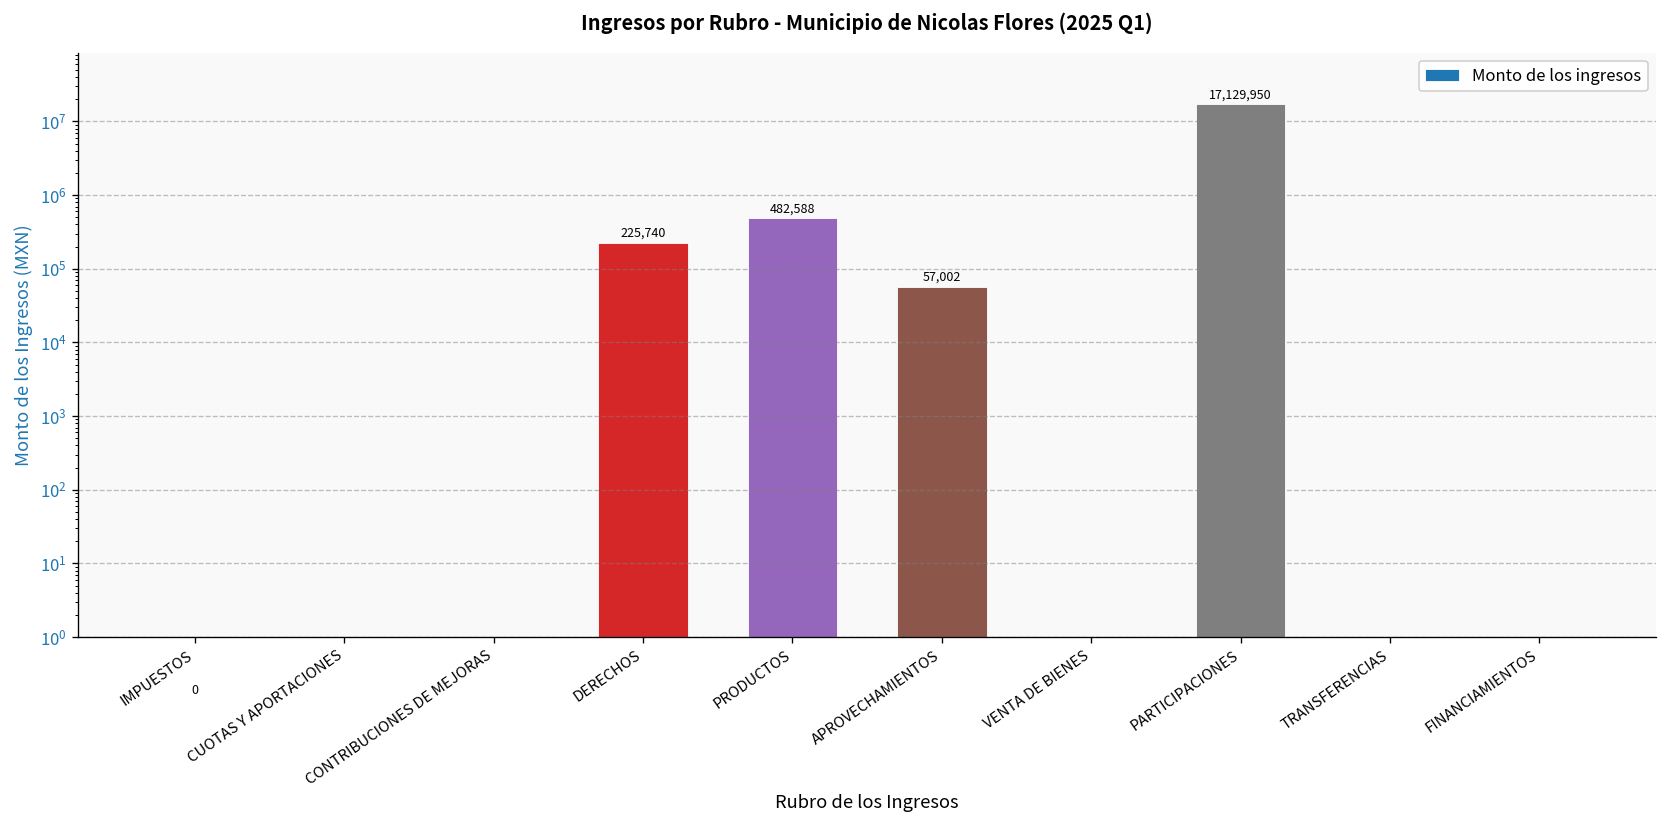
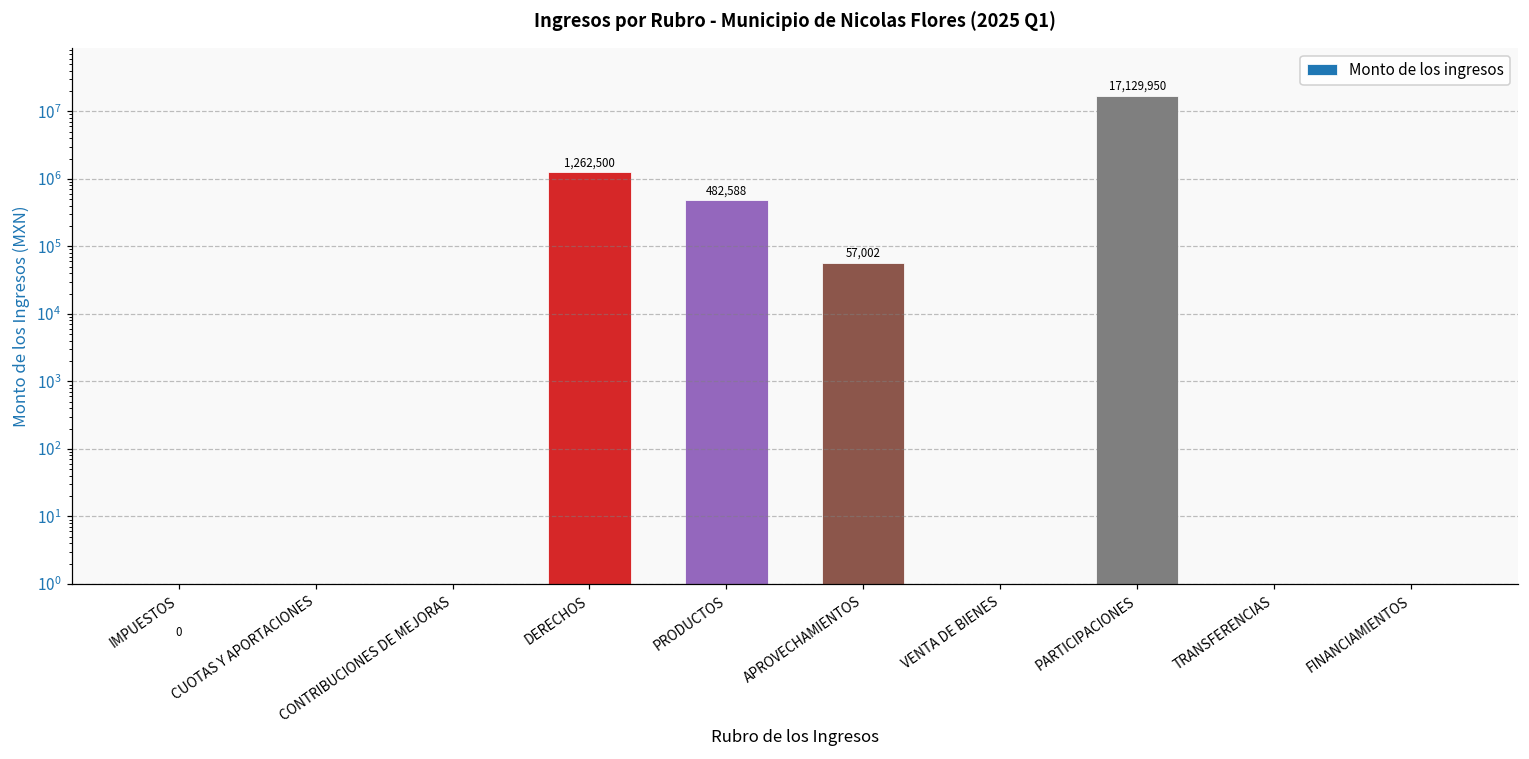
DERECHOS: 225,740 -> 1,262,500
